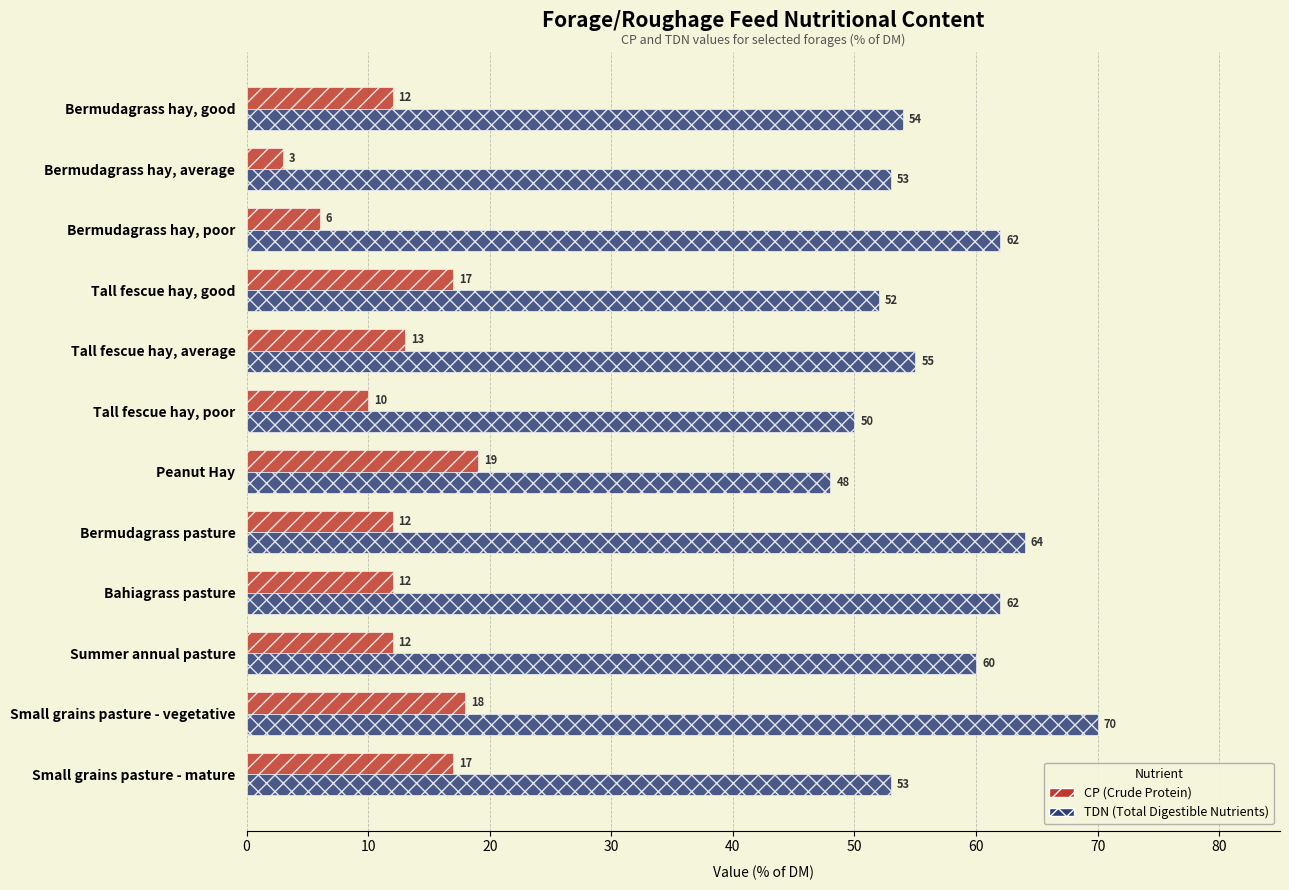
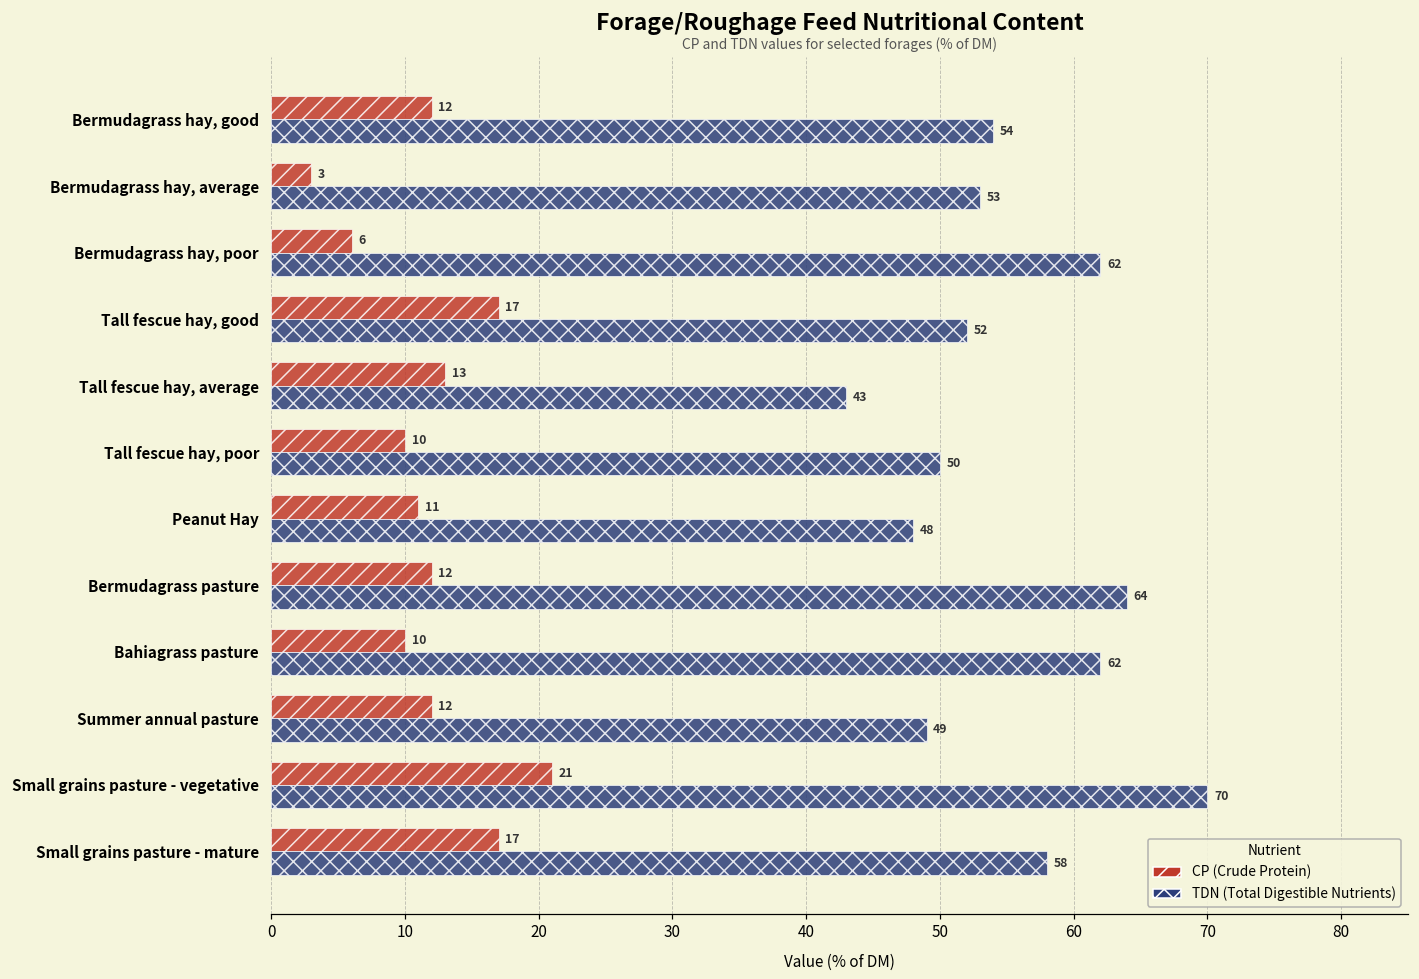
TDN (Total Digestible Nutrients), Tall fescue hay, average: 55 -> 43
CP (Crude Protein), Peanut Hay: 19 -> 11
CP (Crude Protein), Bahiagrass pasture: 12 -> 10
TDN (Total Digestible Nutrients), Summer annual pasture: 60 -> 49
CP (Crude Protein), Small grains pasture - vegetative: 18 -> 21
TDN (Total Digestible Nutrients), Small grains pasture - mature: 53 -> 58
